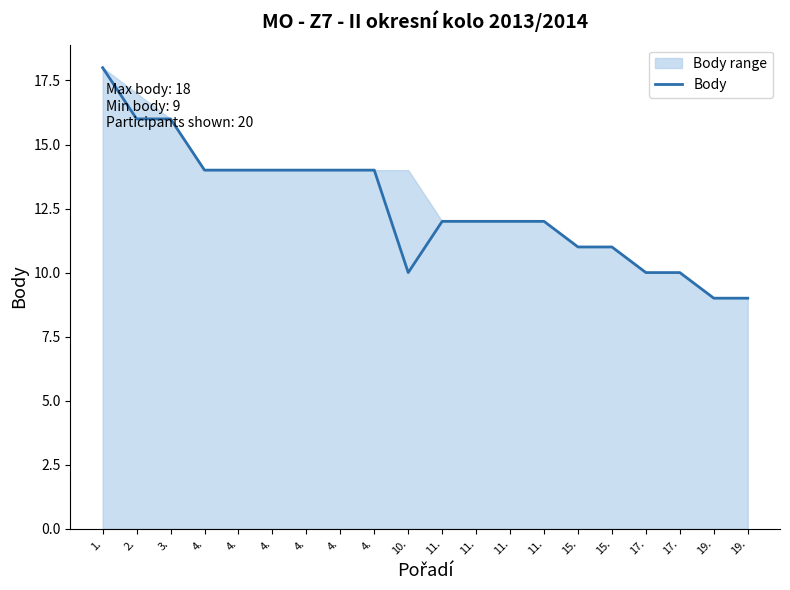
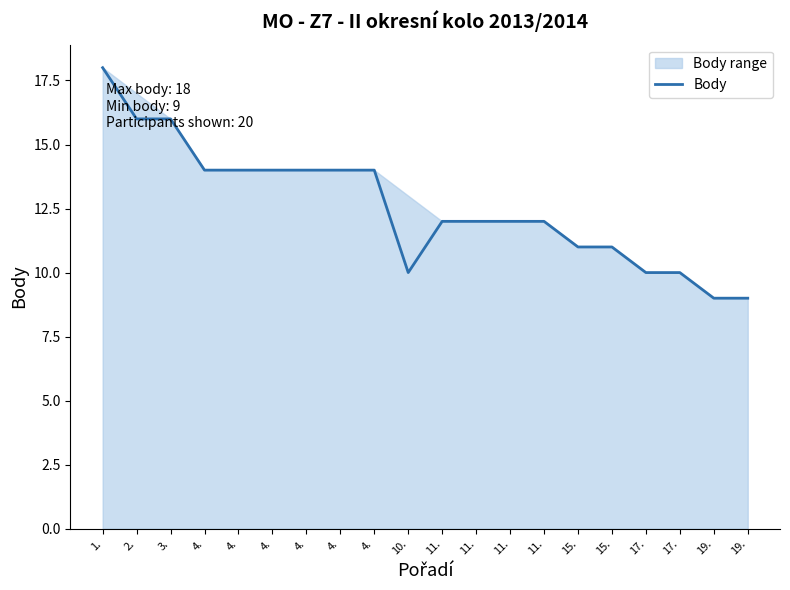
Body range, 10.: 14 -> 13
